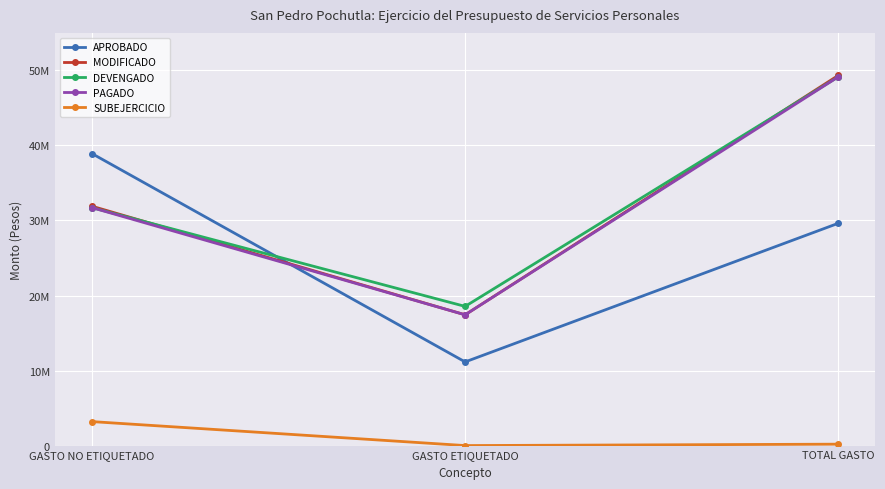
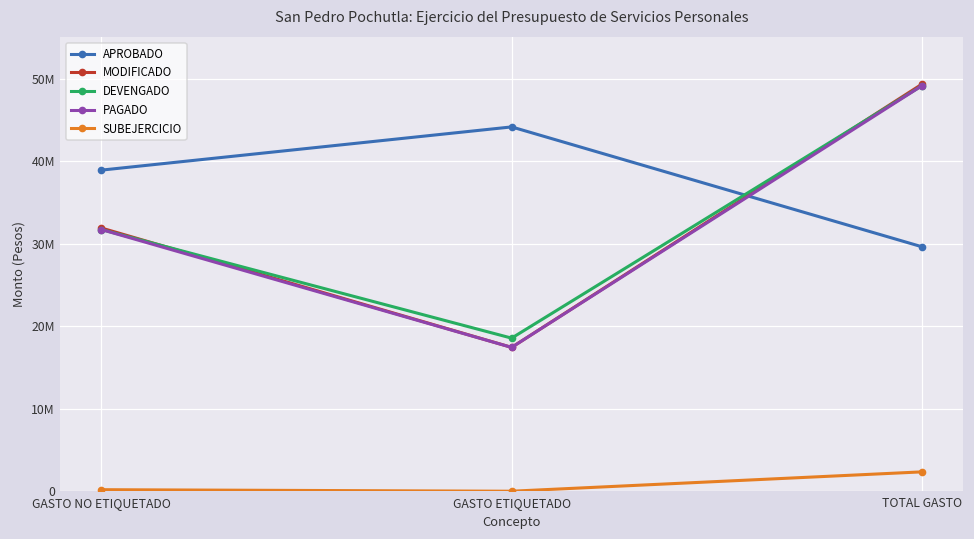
SUBEJERCICIO, GASTO NO ETIQUETADO: 3000000 -> 0
APROBADO, GASTO ETIQUETADO: 11000000 -> 44000000
SUBEJERCICIO, TOTAL GASTO: 0 -> 2000000
